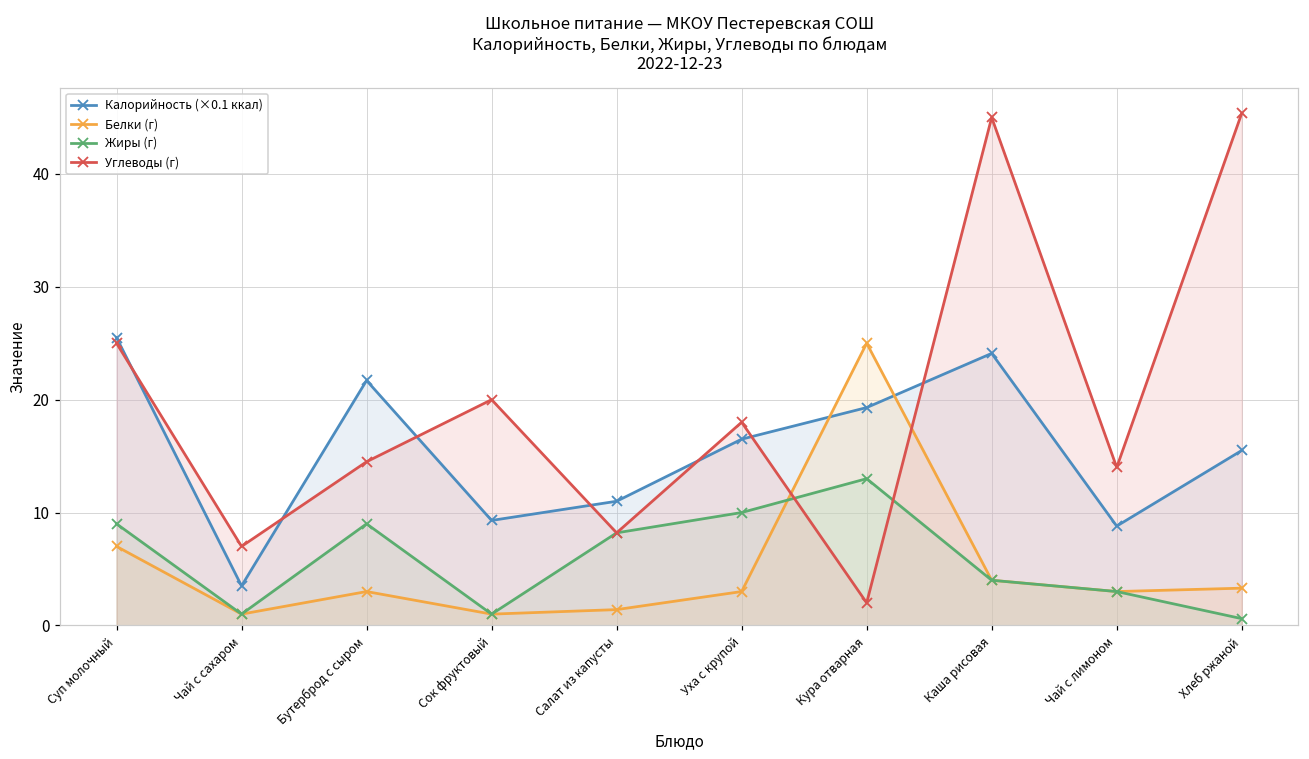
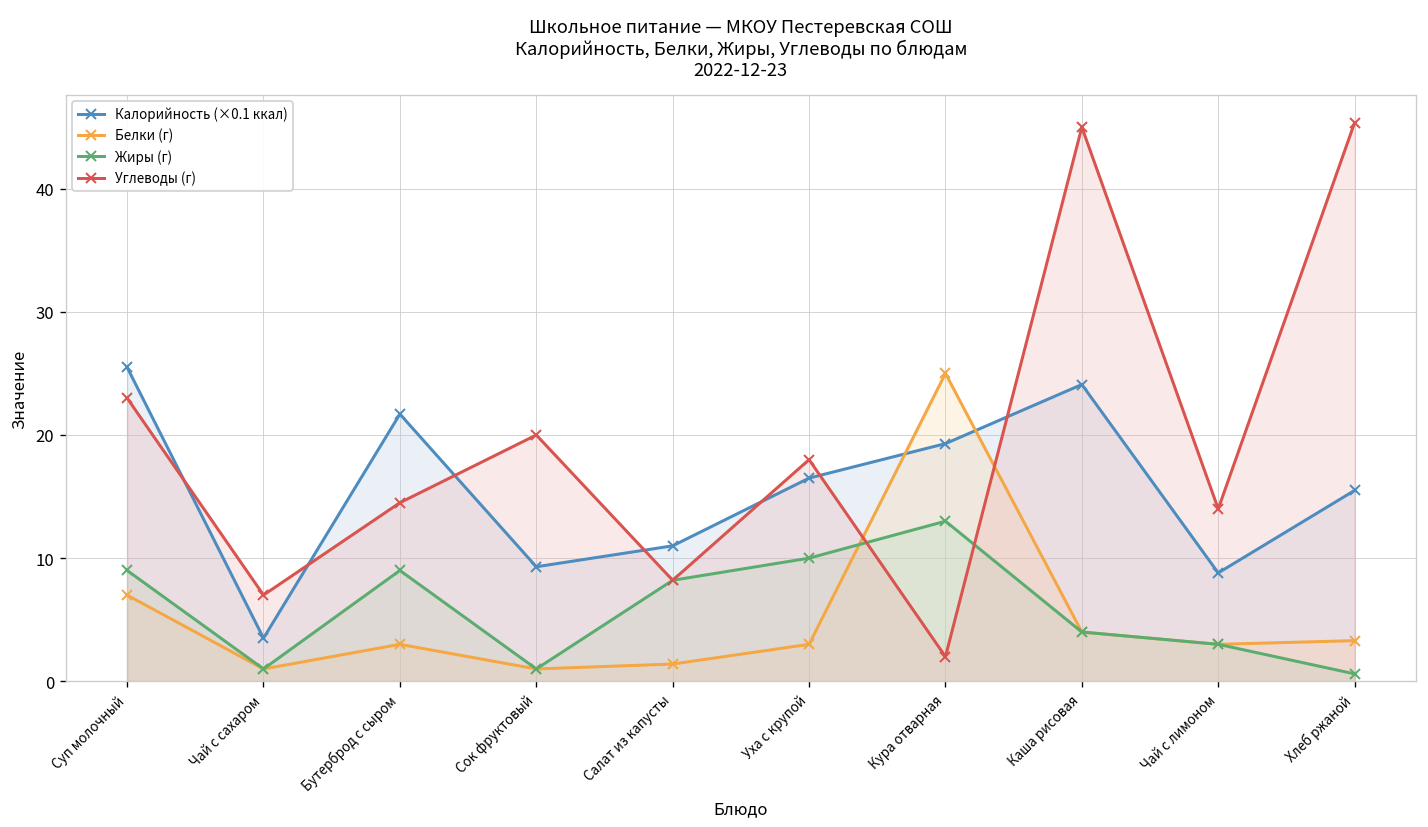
Углеводы (г), Суп молочный: 25 -> 23
